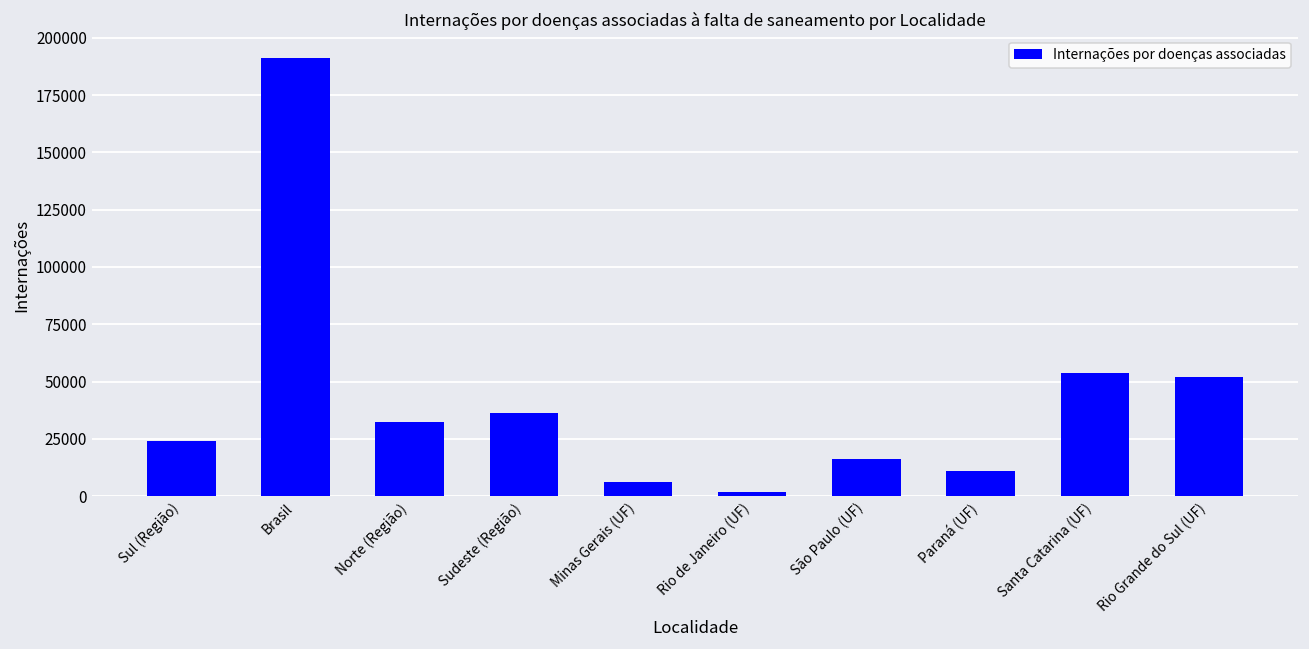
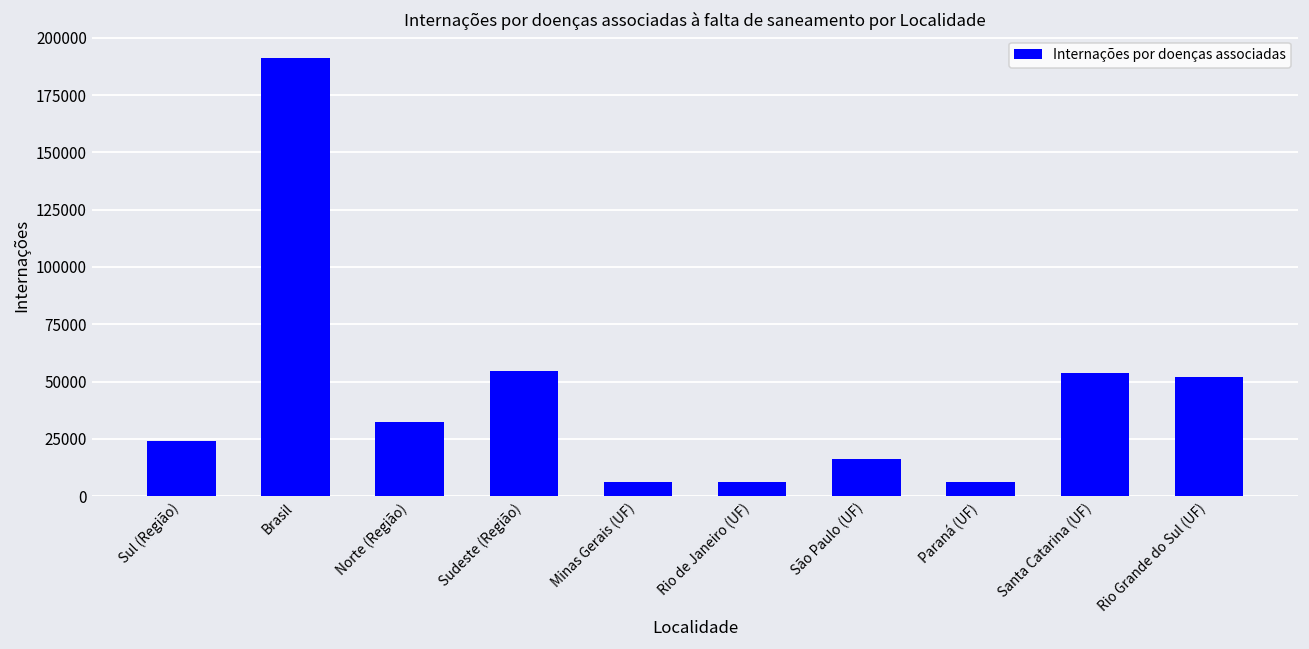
Sudeste (Região): 36000 -> 55000
Rio de Janeiro (UF): 2000 -> 6000
Paraná (UF): 11000 -> 6000
